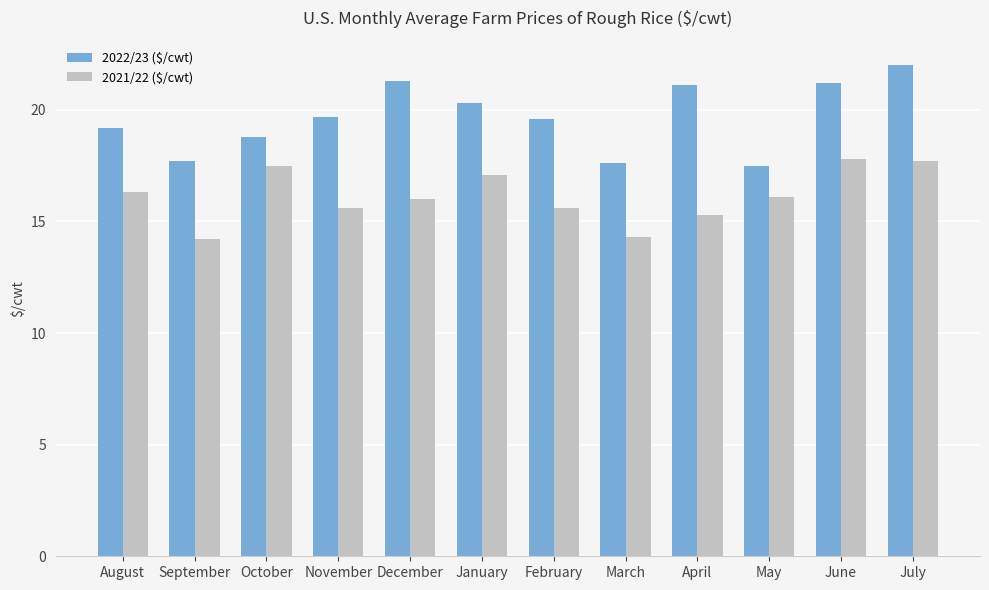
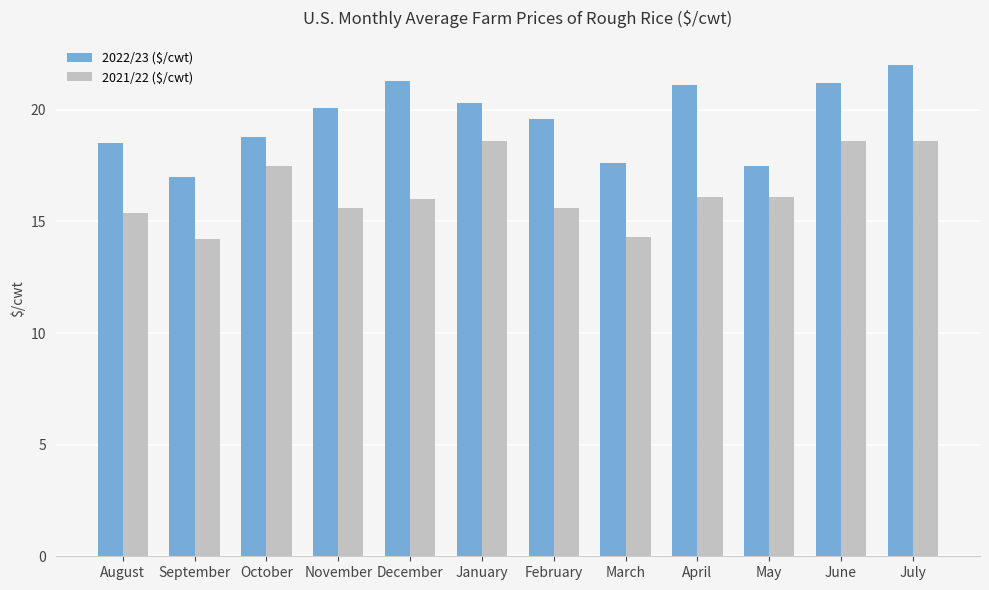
2022/23 ($/cwt), August: 19.2 -> 18.5
2021/22 ($/cwt), August: 16.3 -> 15.4
2022/23 ($/cwt), September: 17.7 -> 17.0
2022/23 ($/cwt), November: 19.7 -> 20.1
2021/22 ($/cwt), January: 17.1 -> 18.6
2021/22 ($/cwt), April: 15.3 -> 16.1
2021/22 ($/cwt), June: 17.8 -> 18.6
2021/22 ($/cwt), July: 17.7 -> 18.6
